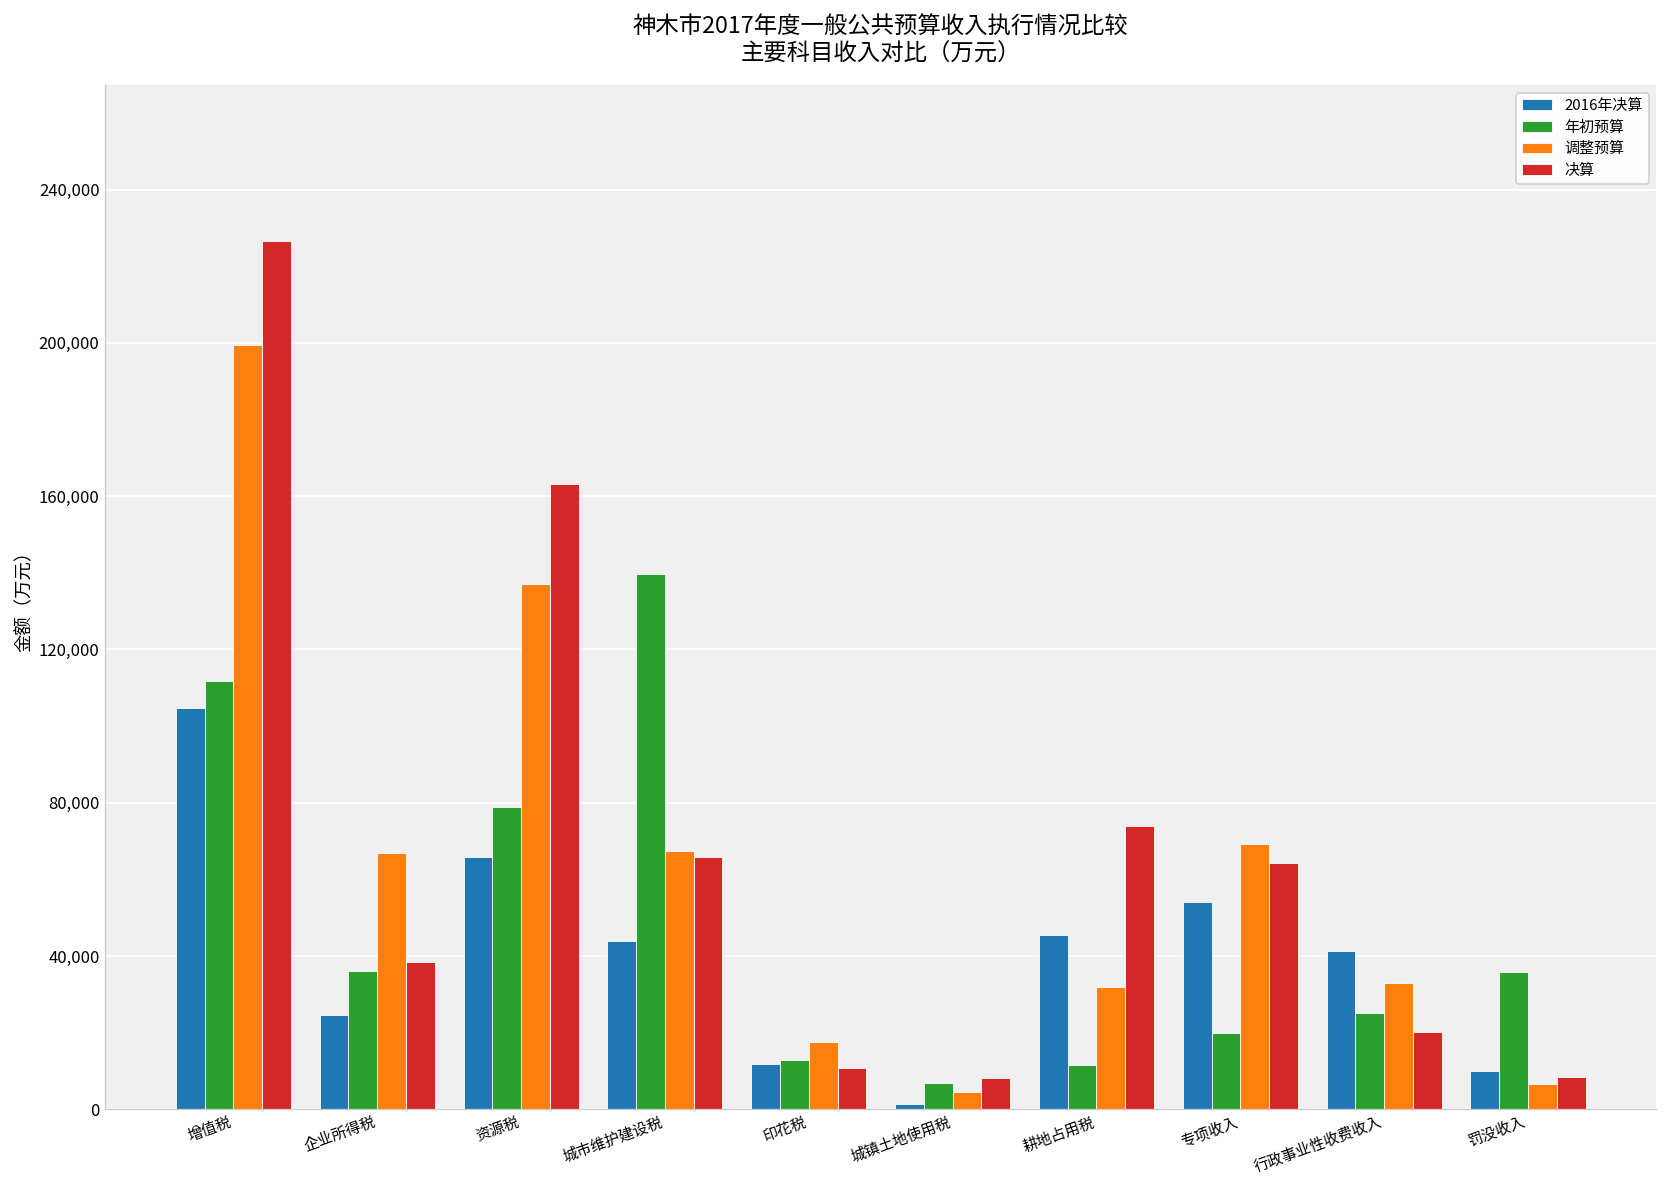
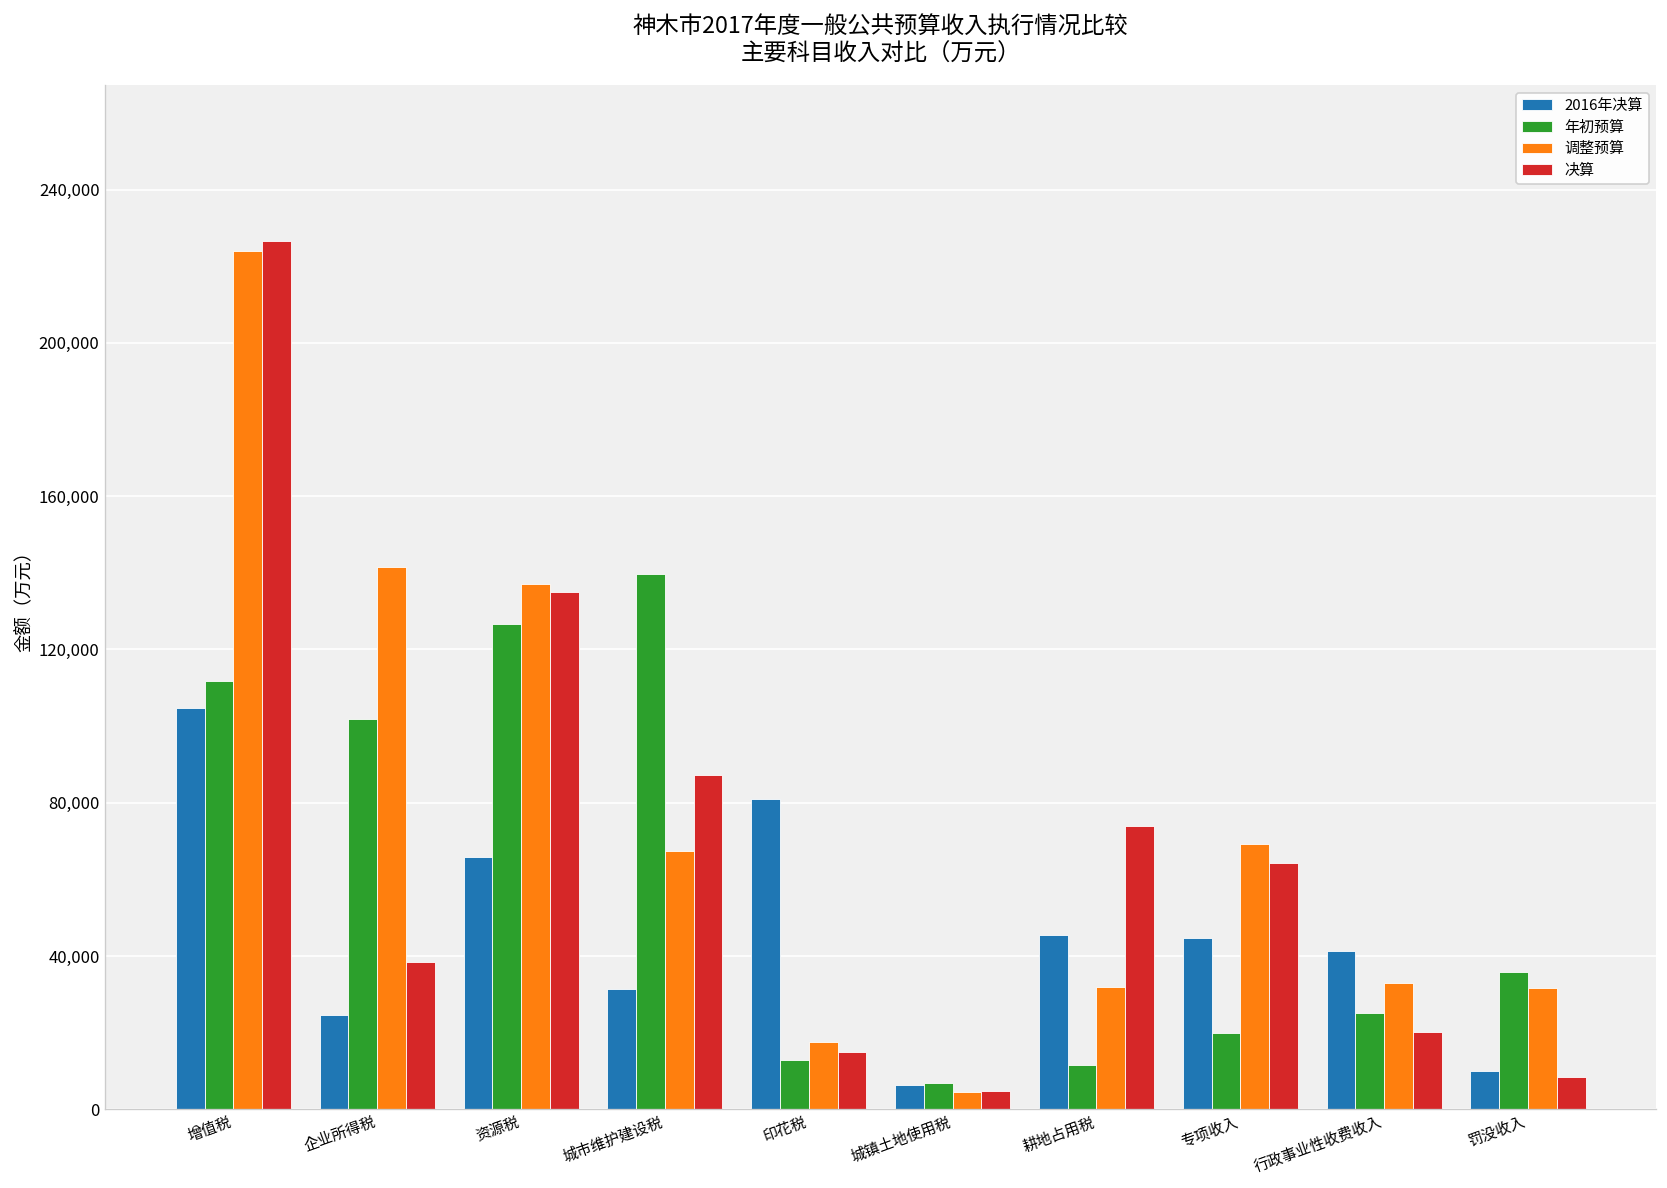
调整预算, 增值税: 200,000 -> 224,000
年初预算, 企业所得税: 36,000 -> 102,000
调整预算, 企业所得税: 67,000 -> 142,000
年初预算, 资源税: 79,000 -> 127,000
决算, 资源税: 163,000 -> 135,000
2016年决算, 城市维护建设税: 44,000 -> 31,000
决算, 城市维护建设税: 66,000 -> 87,000
2016年决算, 印花税: 12,000 -> 81,000
决算, 印花税: 11,000 -> 15,000
2016年决算, 城镇土地使用税: 1,000 -> 6,000
决算, 城镇土地使用税: 8,000 -> 5,000
2016年决算, 专项收入: 54,000 -> 45,000
调整预算, 罚没收入: 7,000 -> 32,000
